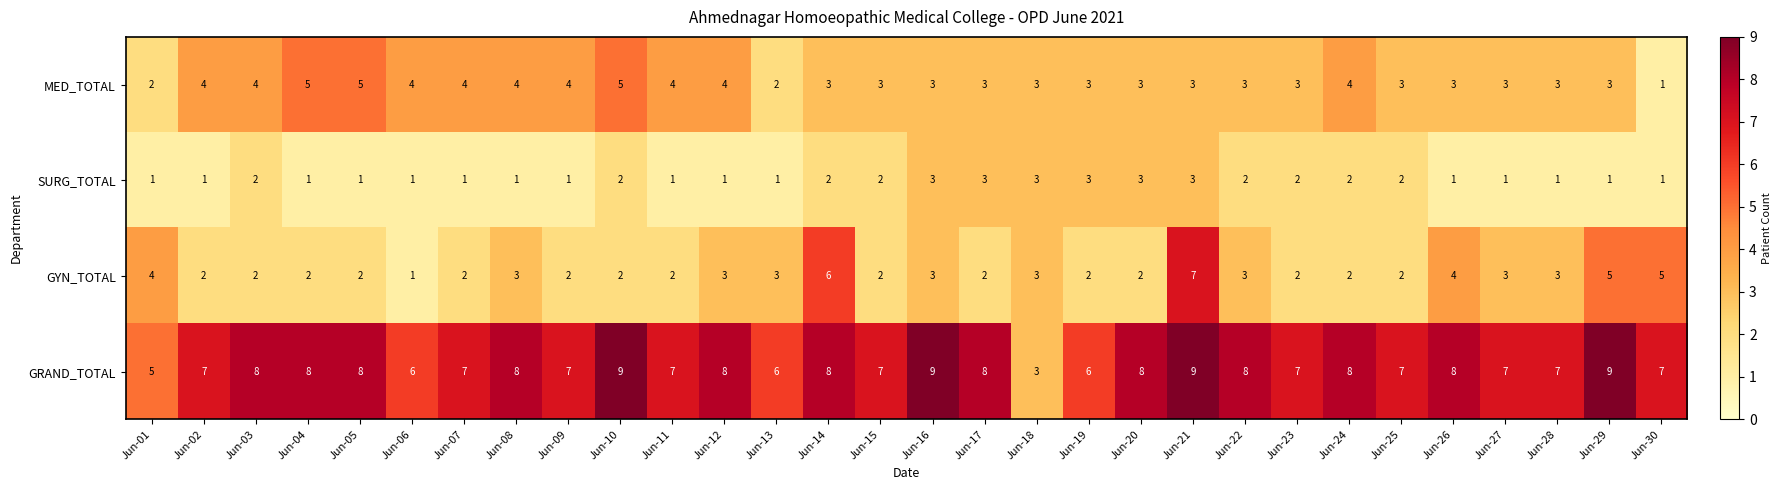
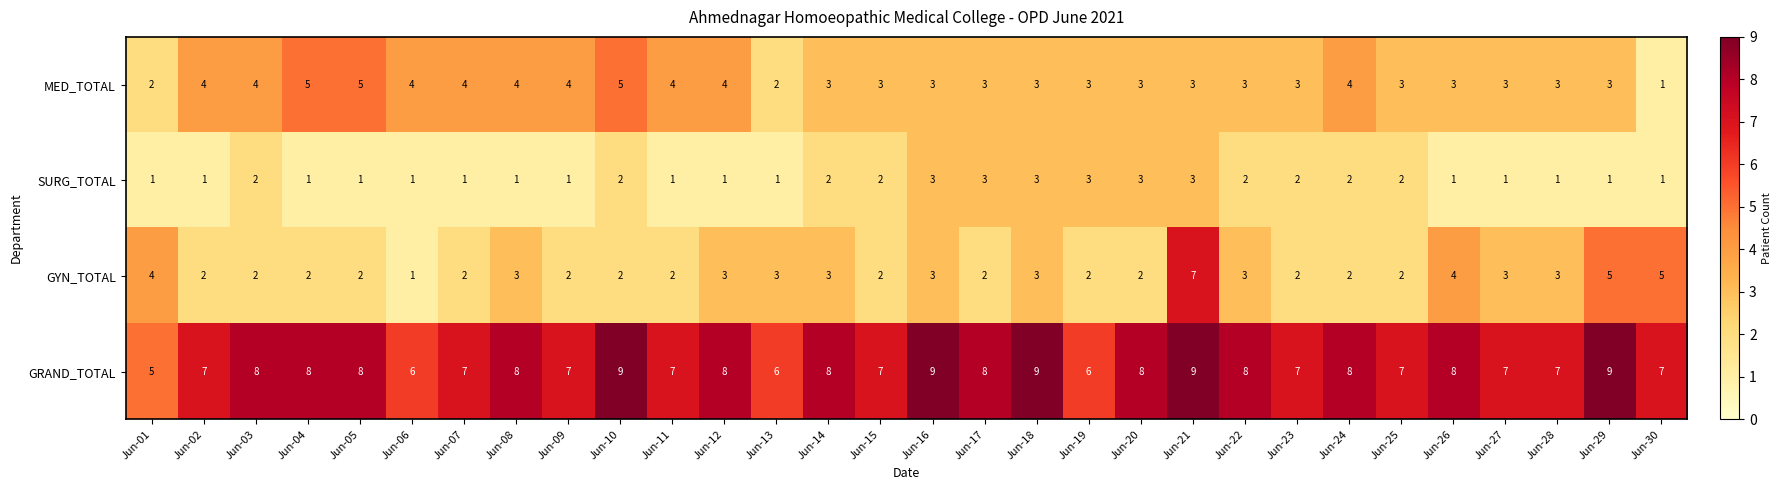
GYN_TOTAL, Jun-14: 6 -> 3
GRAND_TOTAL, Jun-18: 3 -> 9
